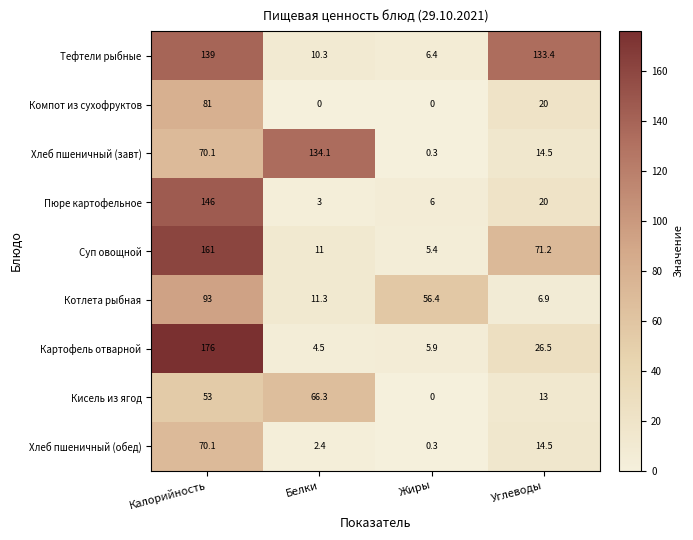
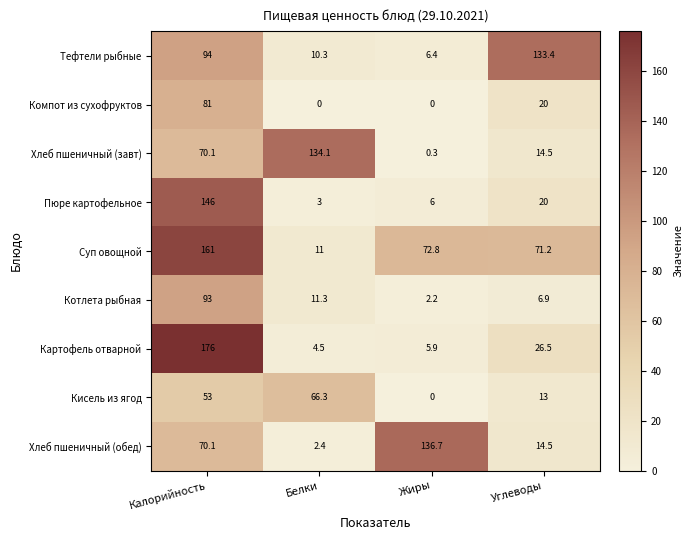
Тефтели рыбные, Калорийность: 139 -> 94
Суп овощной, Жиры: 5.4 -> 72.8
Котлета рыбная, Жиры: 56.4 -> 2.2
Хлеб пшеничный (обед), Жиры: 0.3 -> 136.7
